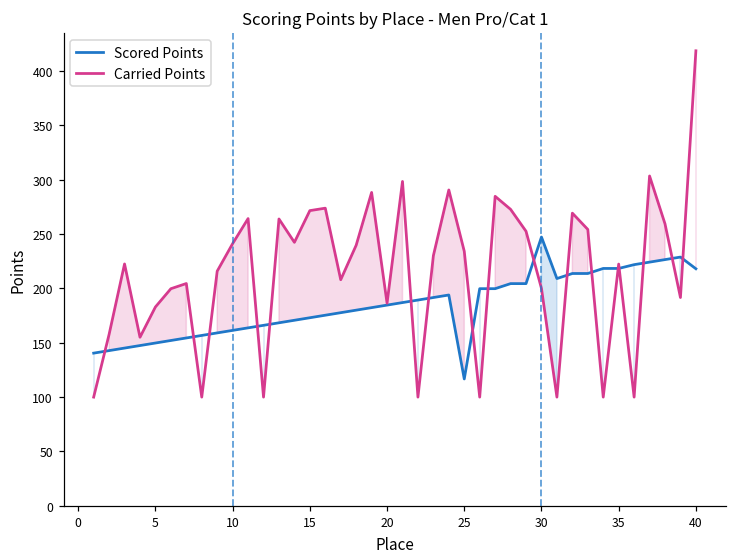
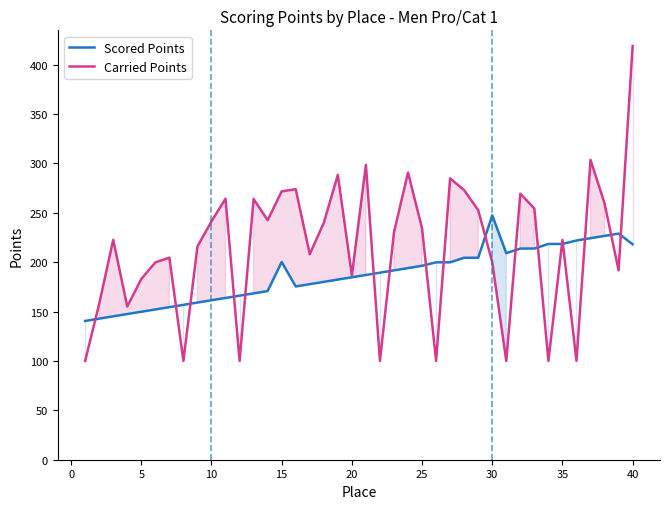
Scored Points, 15: 170 -> 200
Scored Points, 25: 120 -> 200
